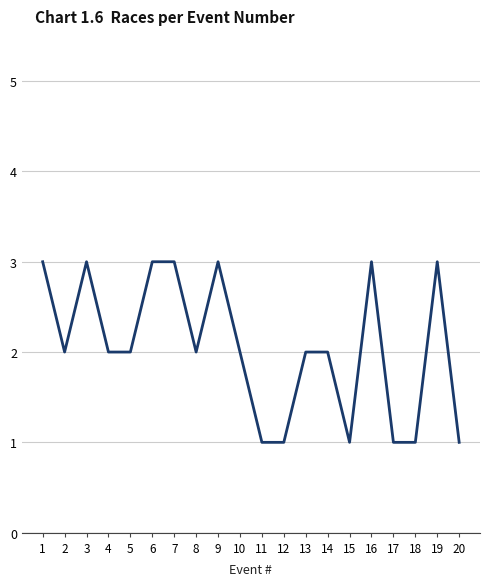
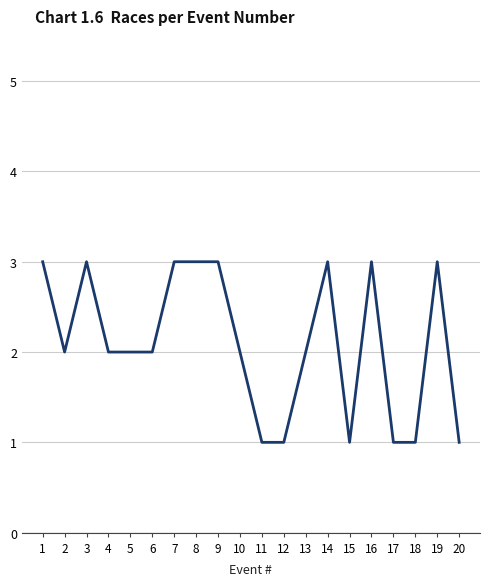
6: 3 -> 2
8: 2 -> 3
14: 2 -> 3
